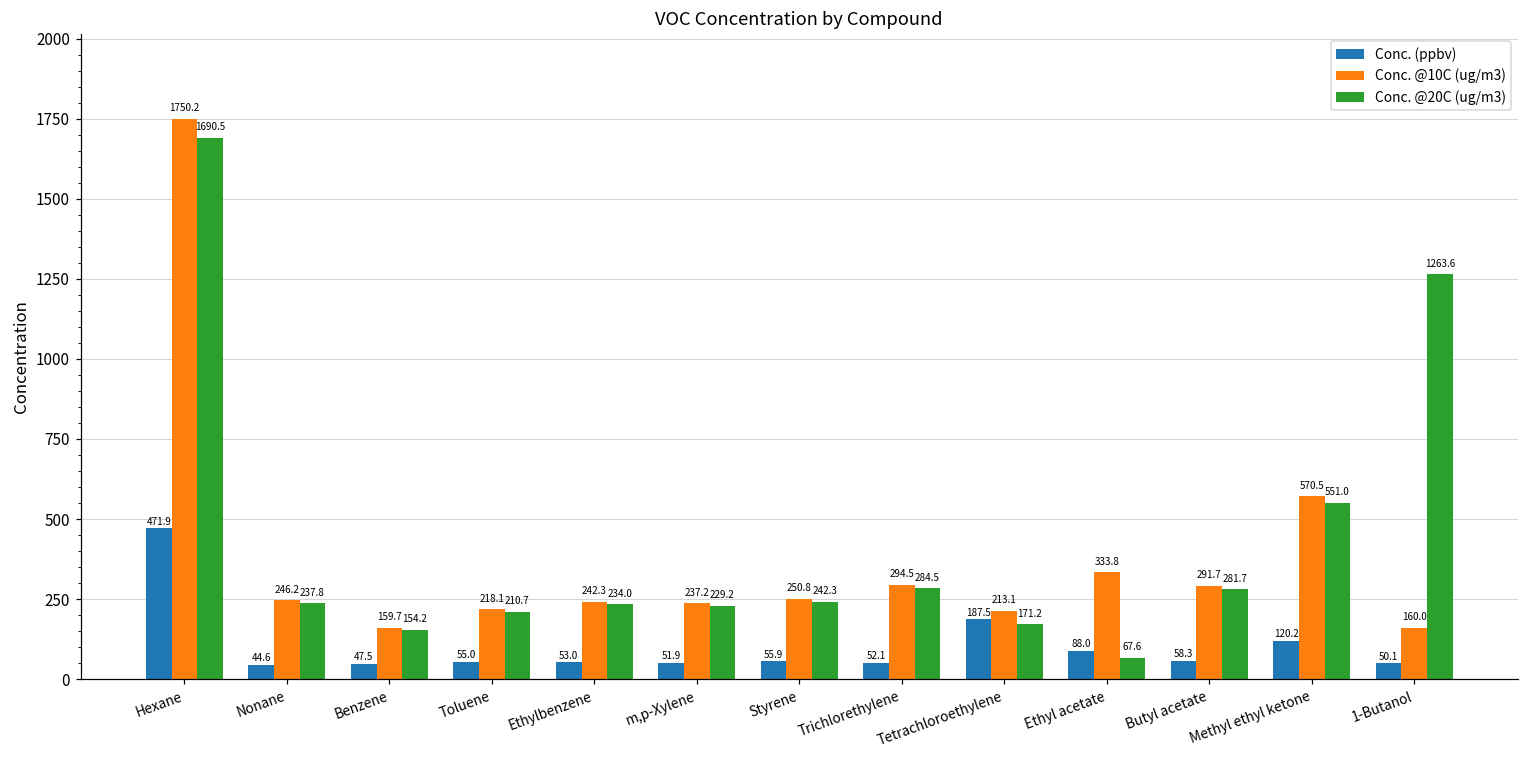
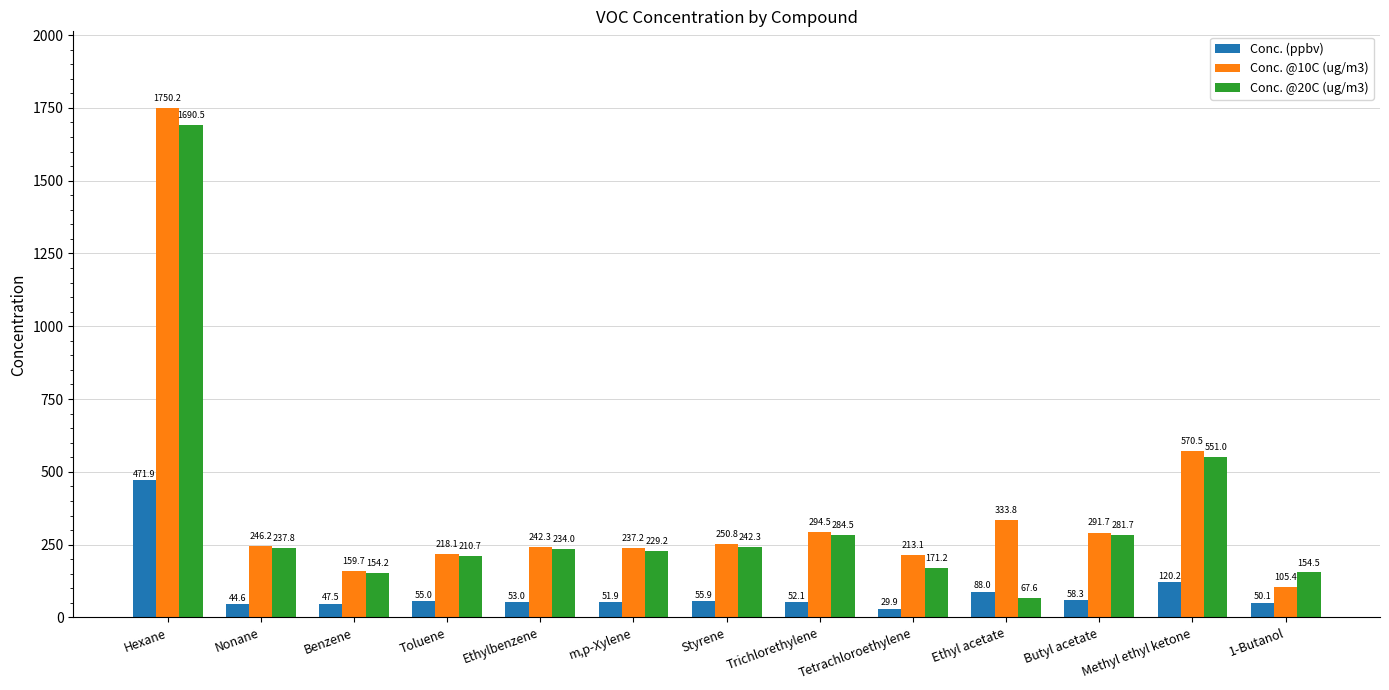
Conc. (ppbv), Tetrachloroethylene: 187.5 -> 29.9
Conc. @10C (ug/m3), 1-Butanol: 160.0 -> 105.4
Conc. @20C (ug/m3), 1-Butanol: 1263.6 -> 154.5
